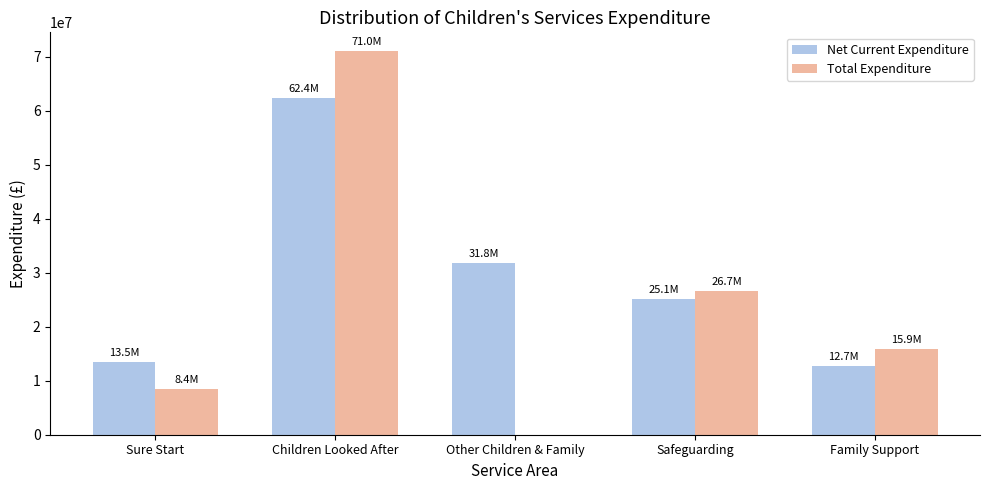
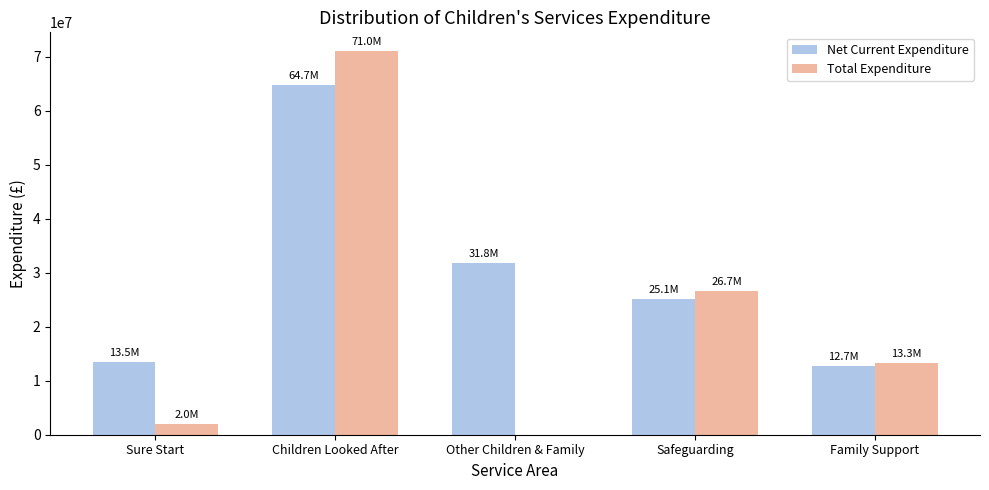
Total Expenditure, Sure Start: 8.4M -> 2.0M
Net Current Expenditure, Children Looked After: 62.4M -> 64.7M
Total Expenditure, Family Support: 15.9M -> 13.3M
